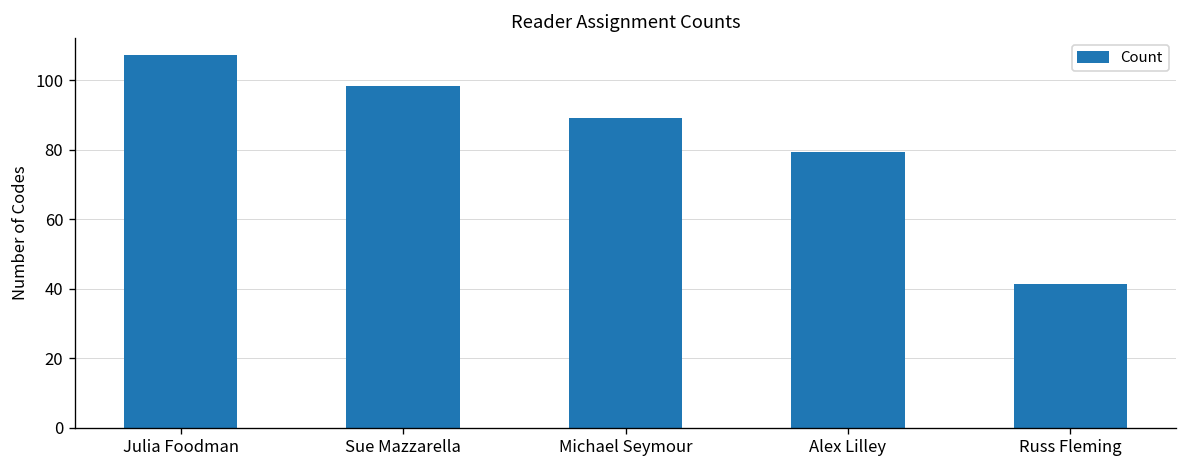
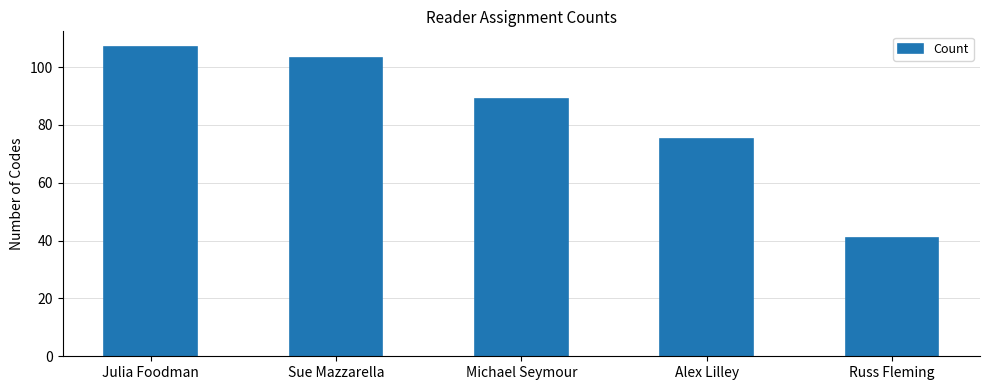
Sue Mazzarella: 98 -> 103
Alex Lilley: 79 -> 75
